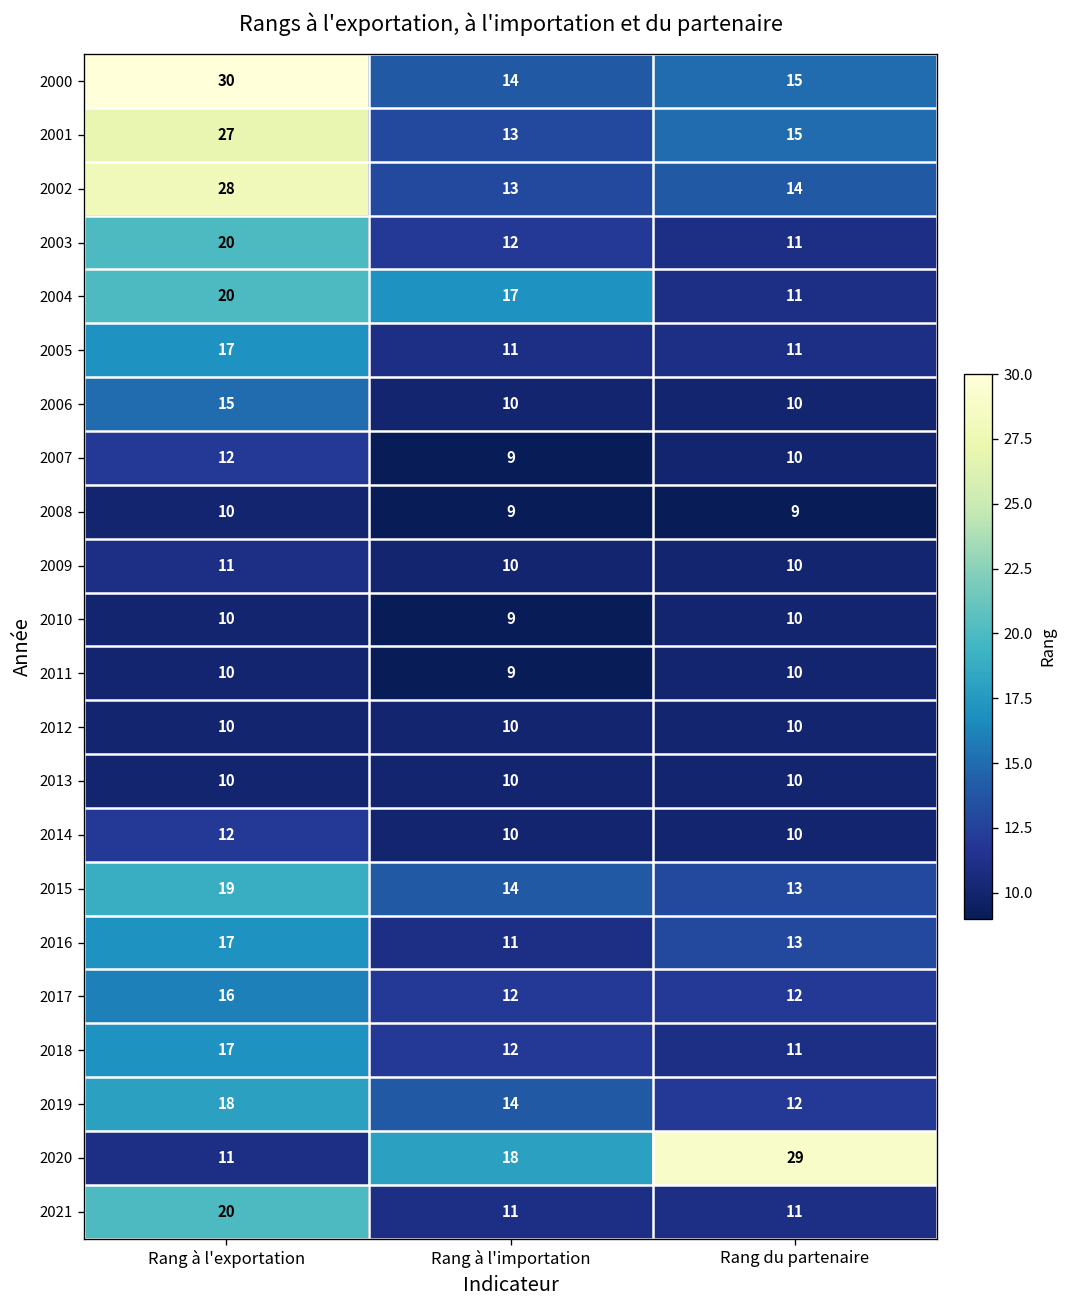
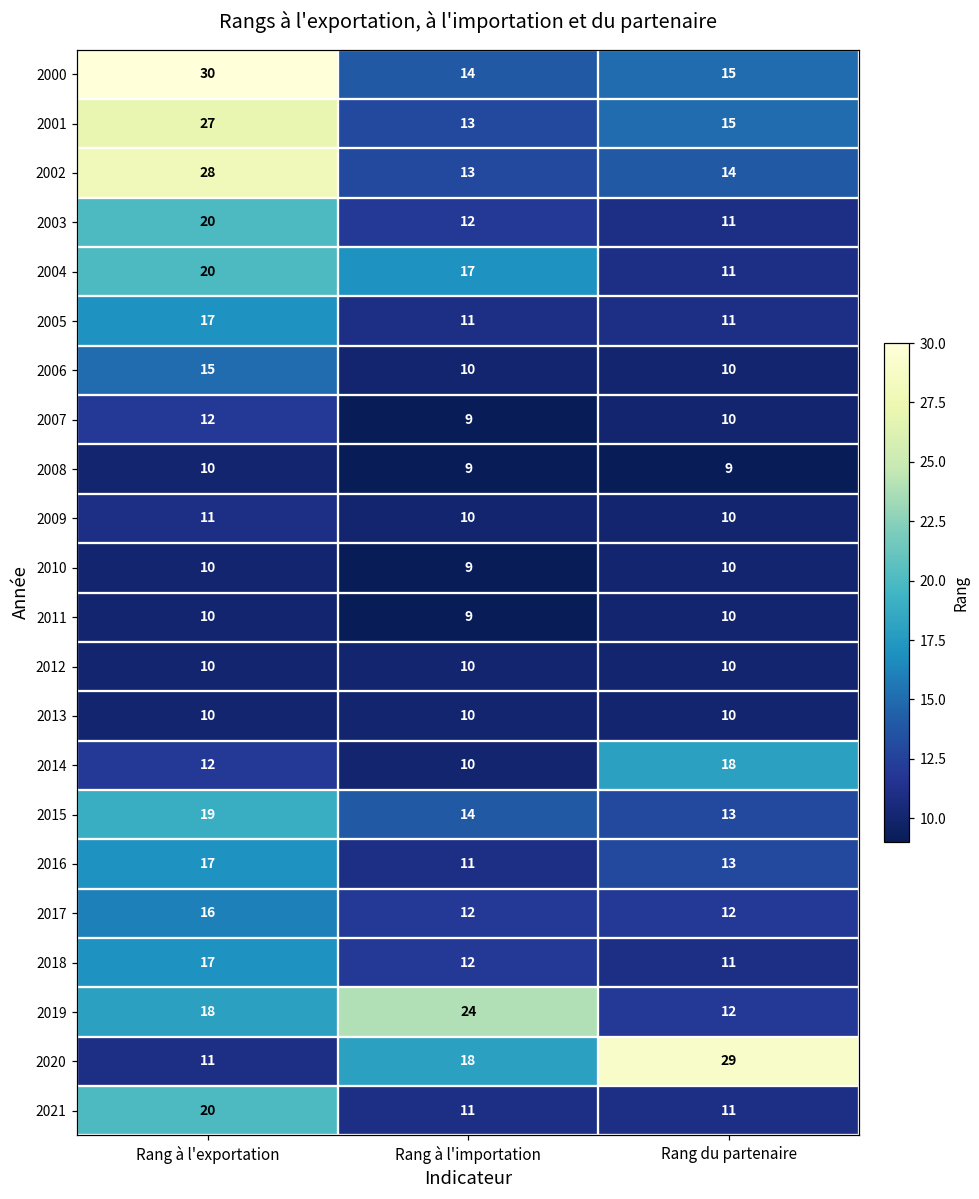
2014, Rang du partenaire: 10 -> 18
2019, Rang à l'importation: 14 -> 24
